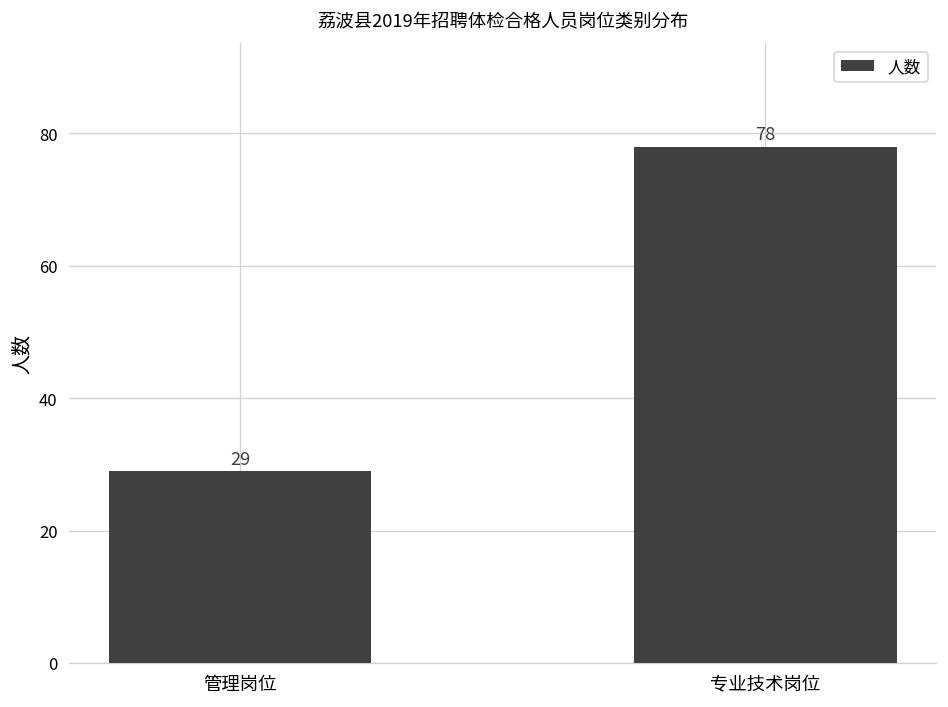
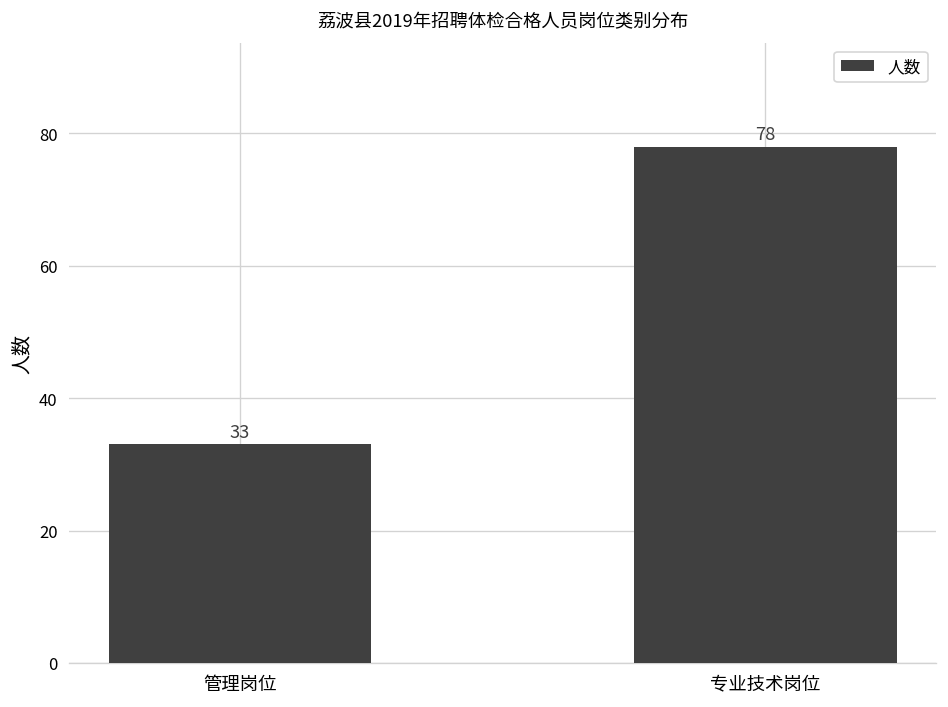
管理岗位: 29 -> 33
